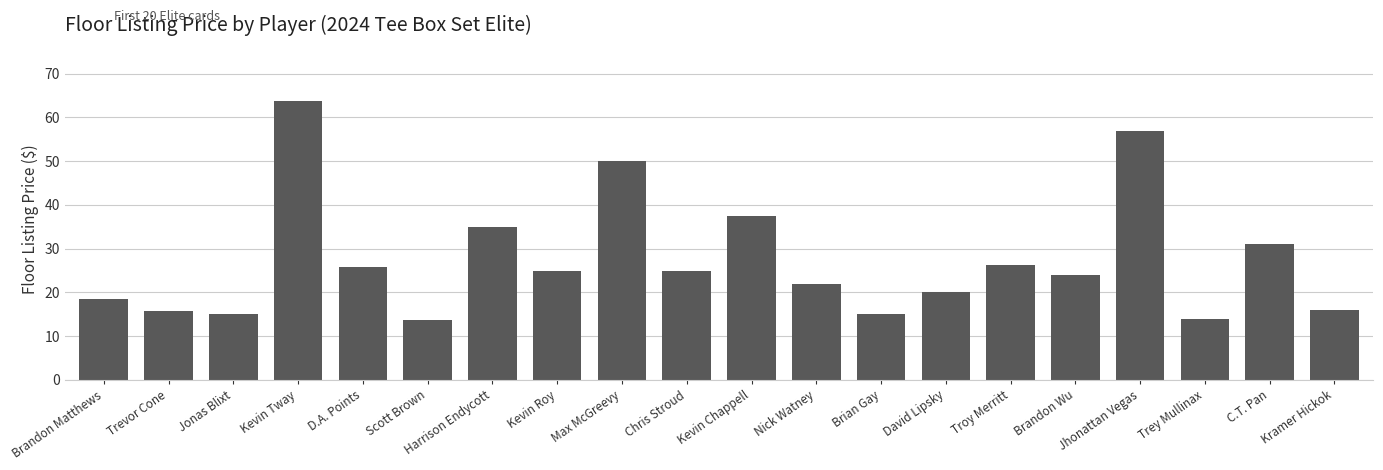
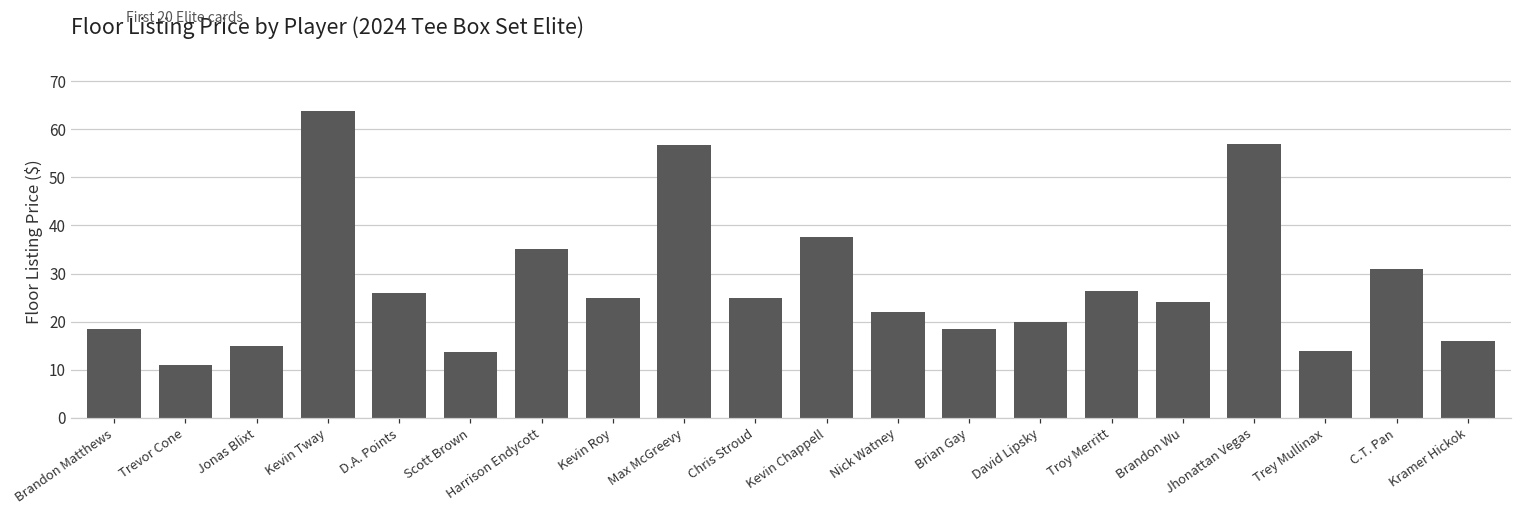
Trevor Cone: 16 -> 11
Max McGreevy: 50 -> 57
Brian Gay: 15 -> 19
